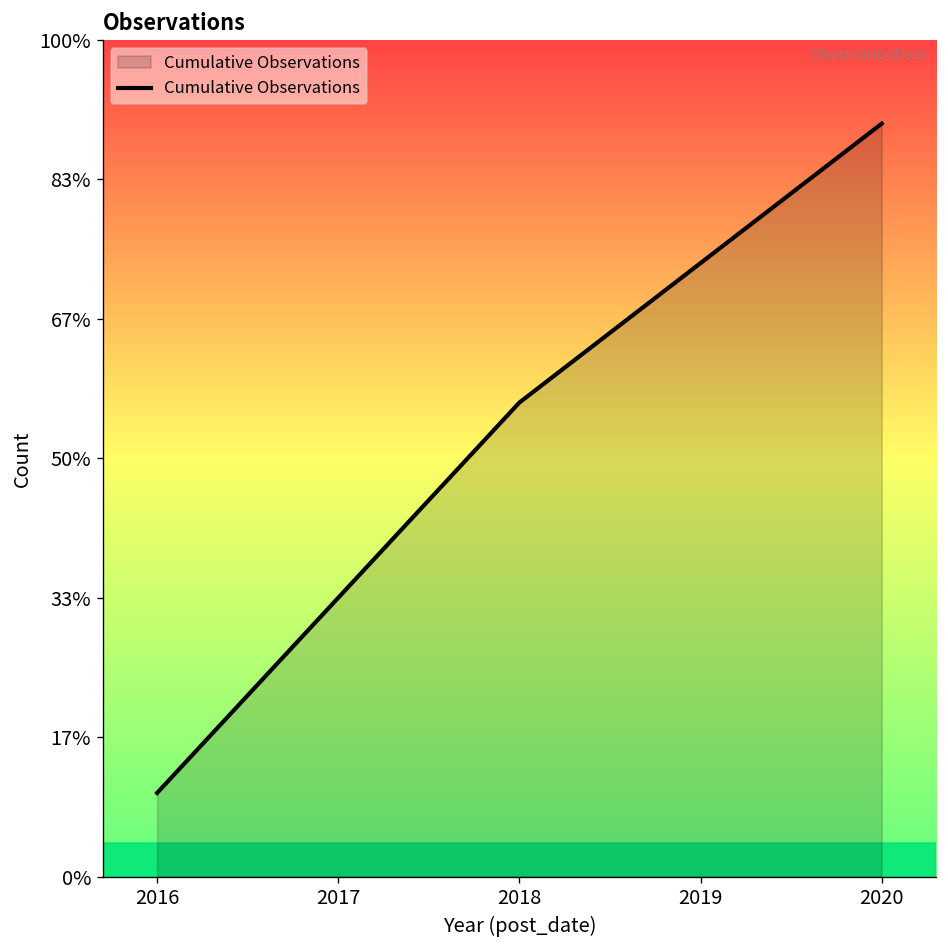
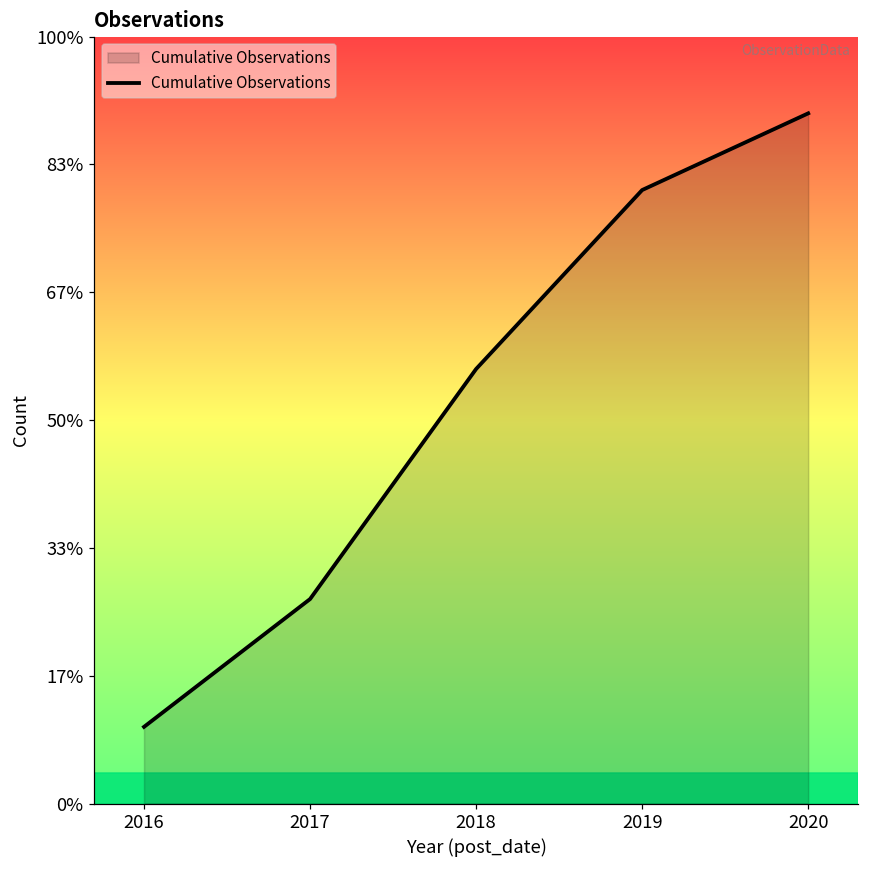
2017: 33% -> 27%
2019: 73% -> 80%
